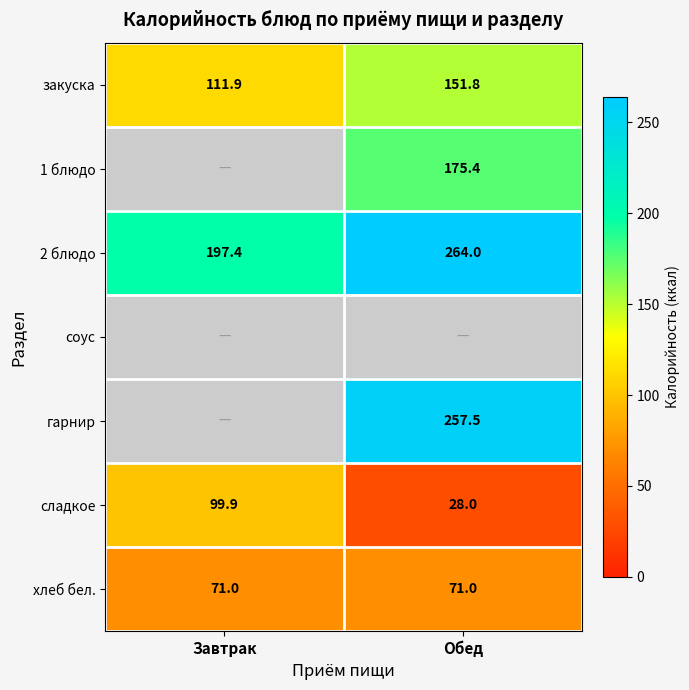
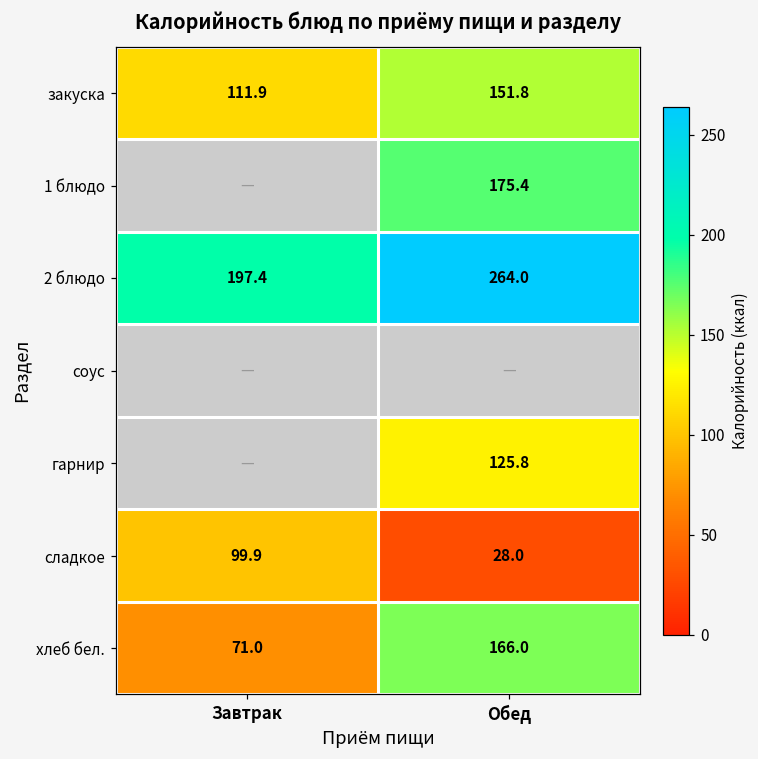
гарнир, Обед: 257.5 -> 125.8
хлеб бел., Обед: 71.0 -> 166.0
